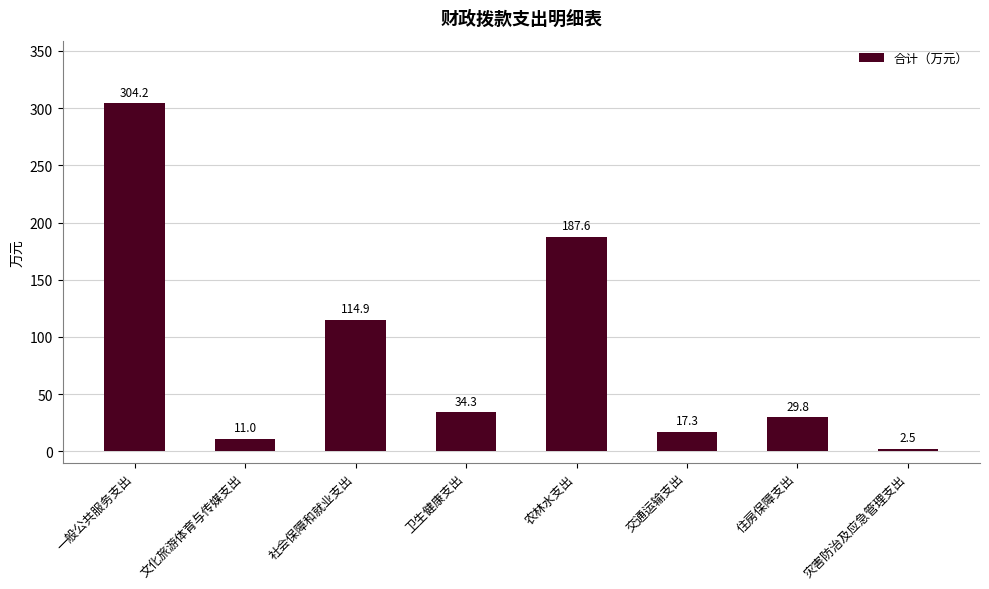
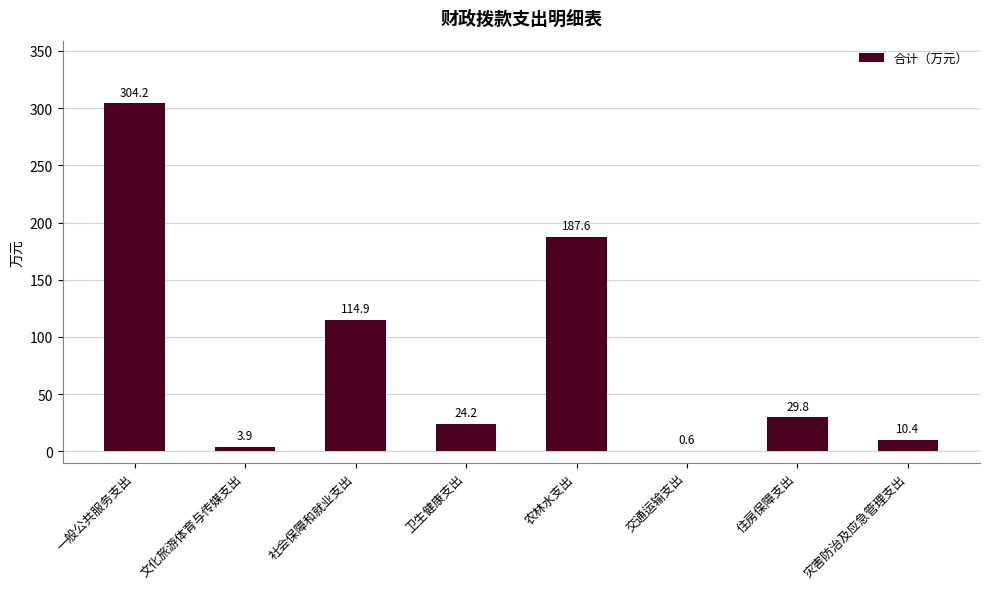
文化旅游体育与传媒支出: 11.0 -> 3.9
卫生健康支出: 34.3 -> 24.2
交通运输支出: 17.3 -> 0.6
灾害防治及应急管理支出: 2.5 -> 10.4
